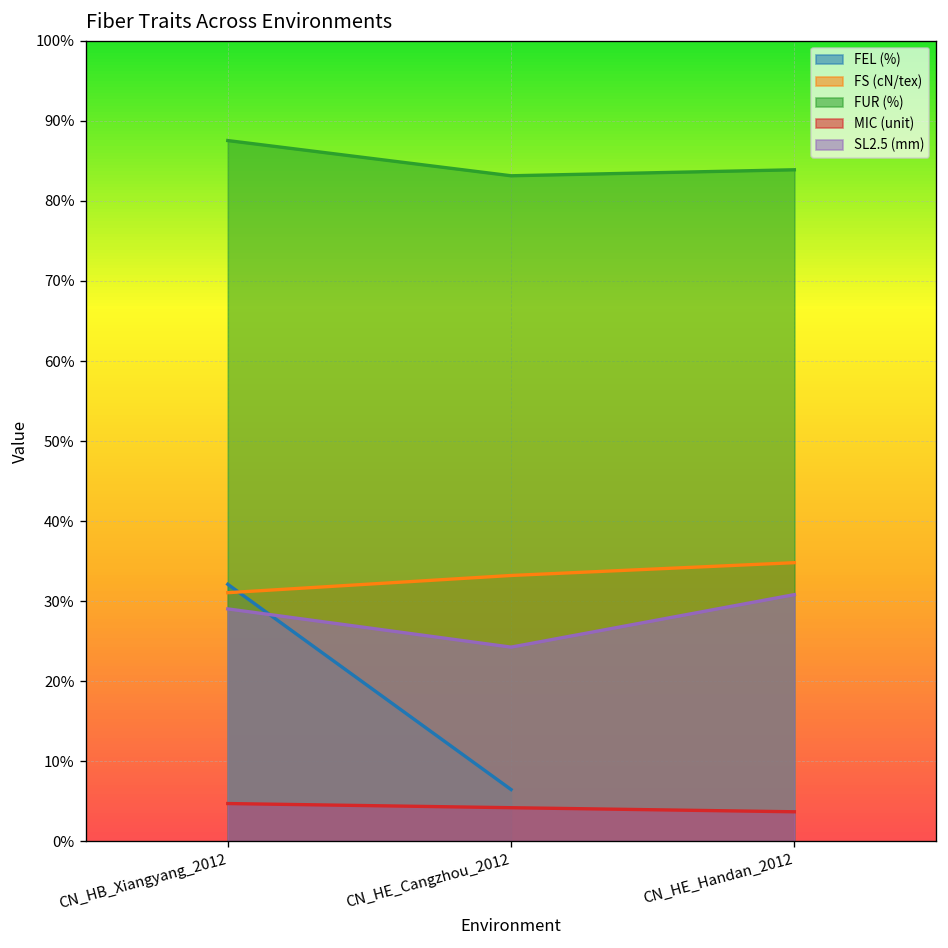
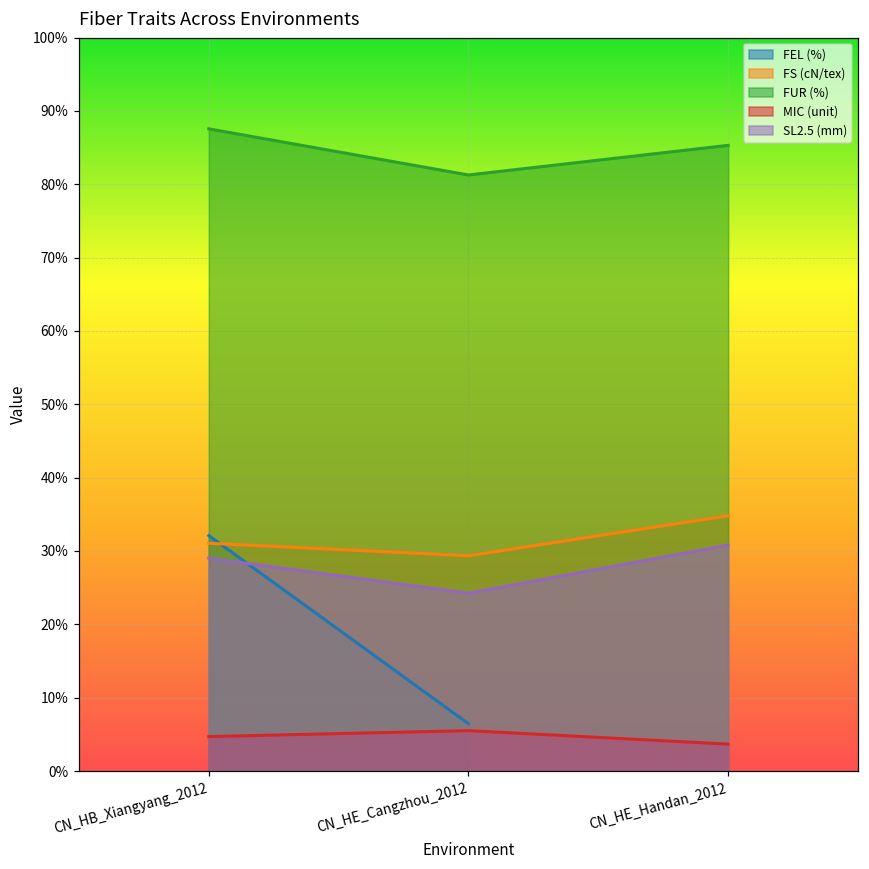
FS (cN/tex), CN_HE_Cangzhou_2012: 33% -> 29%
FUR (%), CN_HE_Cangzhou_2012: 83% -> 81%
MIC (unit), CN_HE_Cangzhou_2012: 4% -> 6%
FUR (%), CN_HE_Handan_2012: 84% -> 85%
